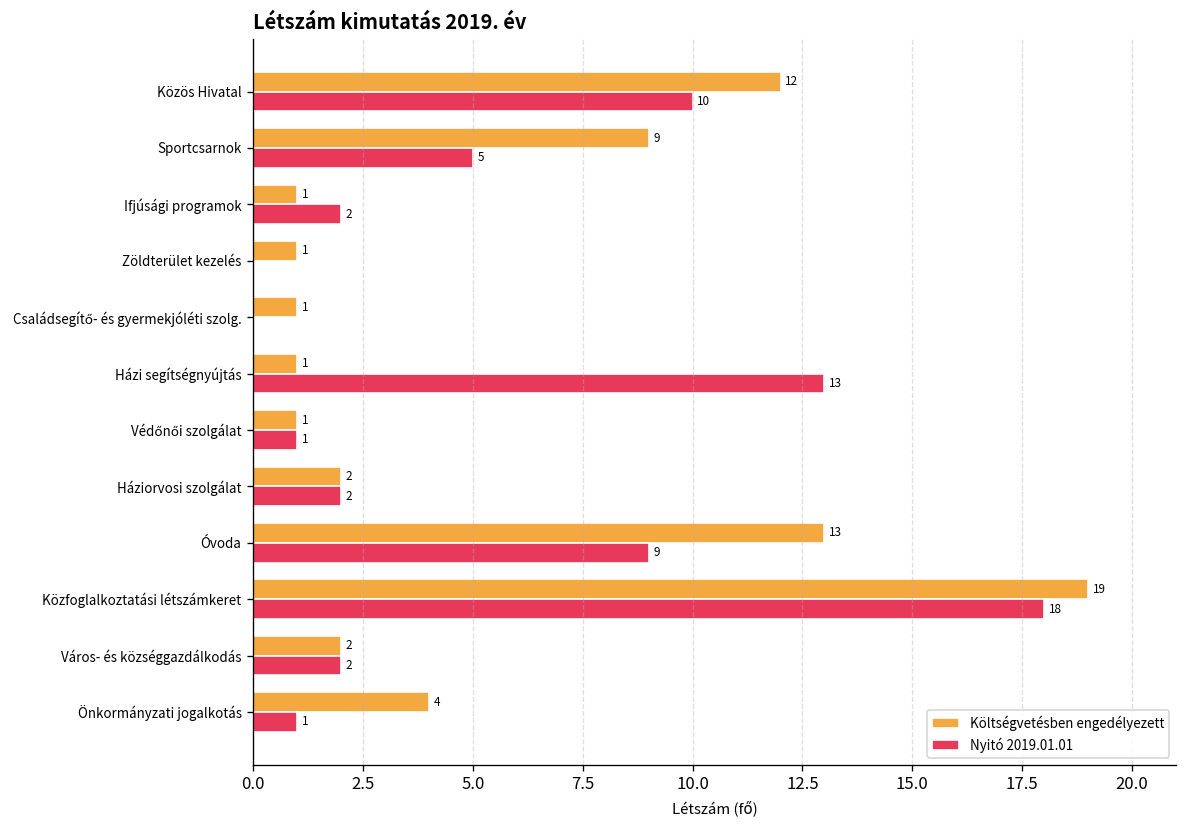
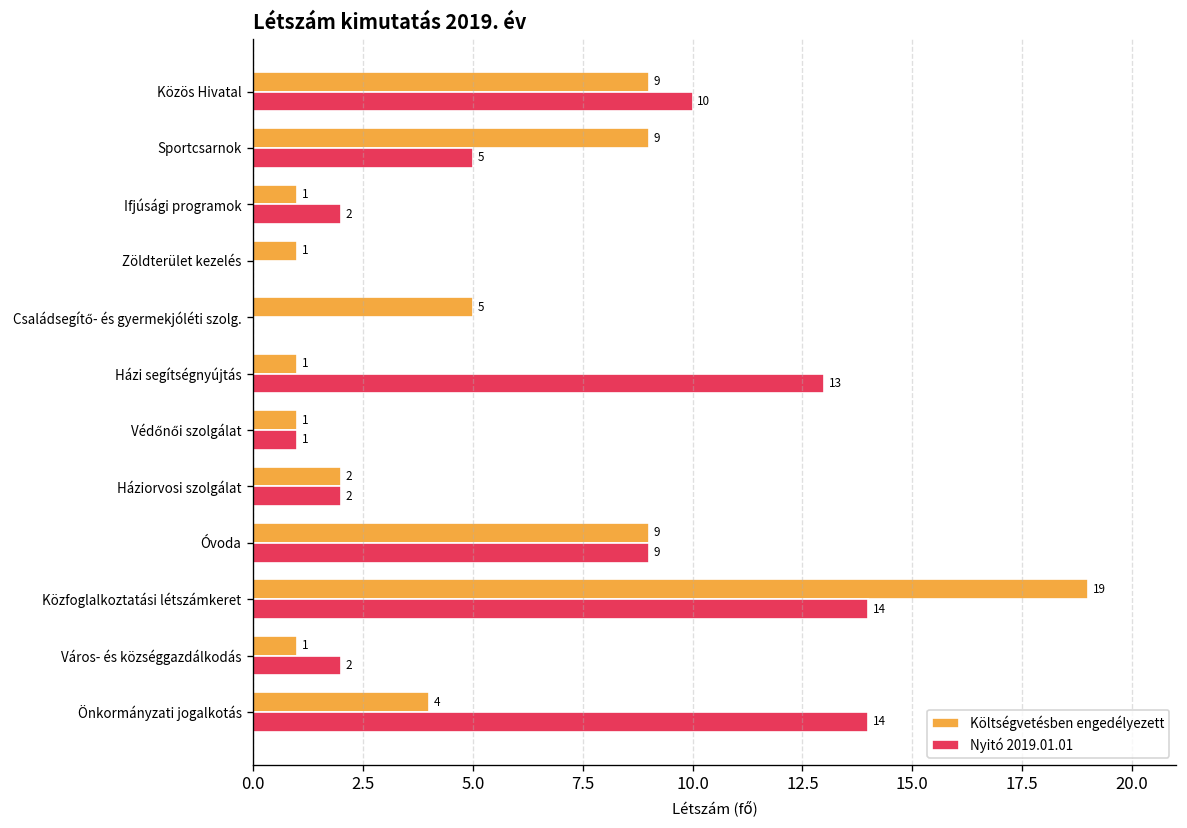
Költségvetésben engedélyezett, Közös Hivatal: 12 -> 9
Költségvetésben engedélyezett, Családsegítő- és gyermekjóléti szolg.: 1 -> 5
Költségvetésben engedélyezett, Óvoda: 13 -> 9
Nyitó 2019.01.01, Közfoglalkoztatási létszámkeret: 18 -> 14
Költségvetésben engedélyezett, Város- és községgazdálkodás: 2 -> 1
Nyitó 2019.01.01, Önkormányzati jogalkotás: 1 -> 14
